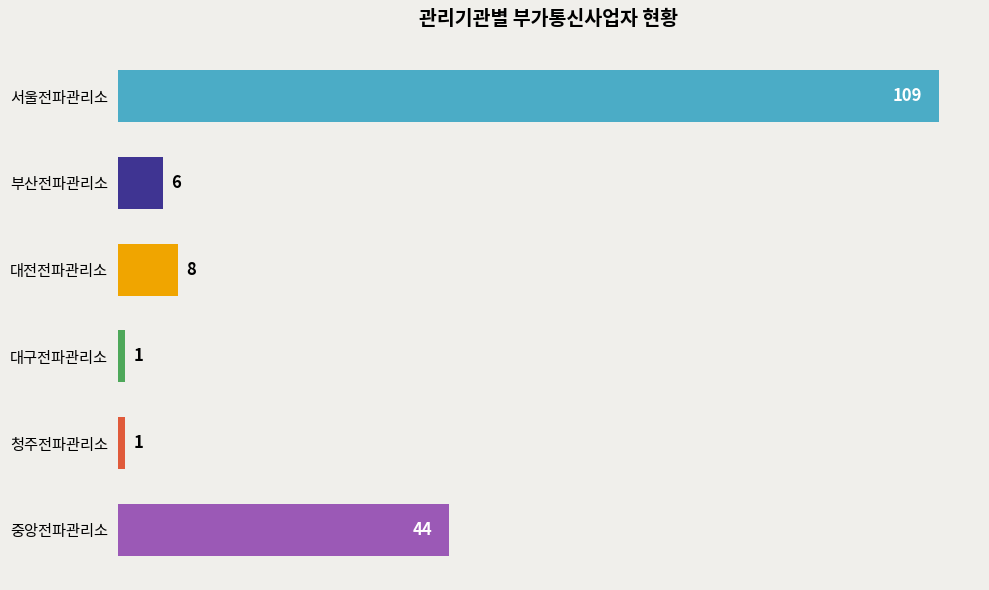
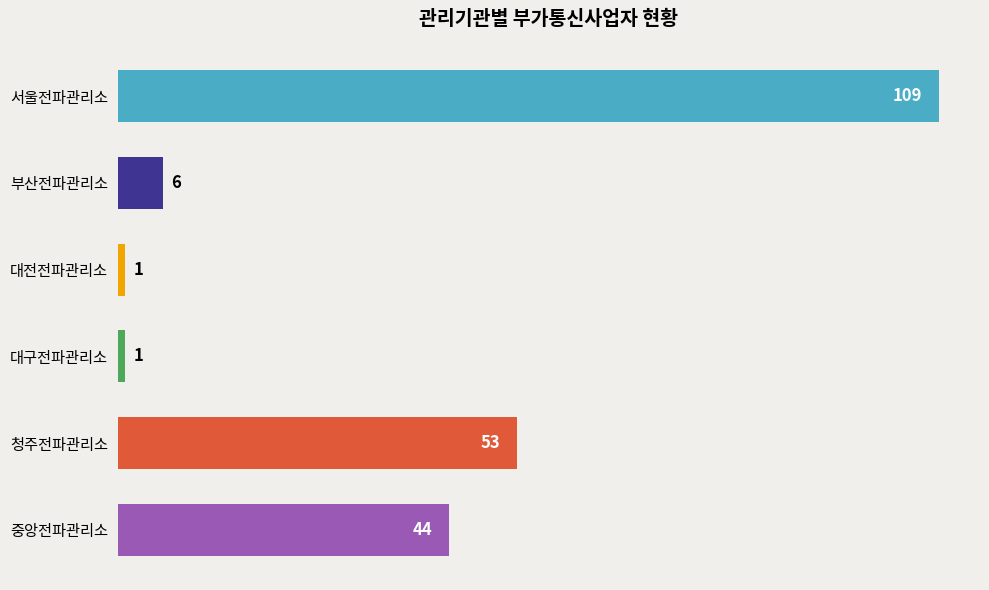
대전전파관리소: 8 -> 1
청주전파관리소: 1 -> 53
